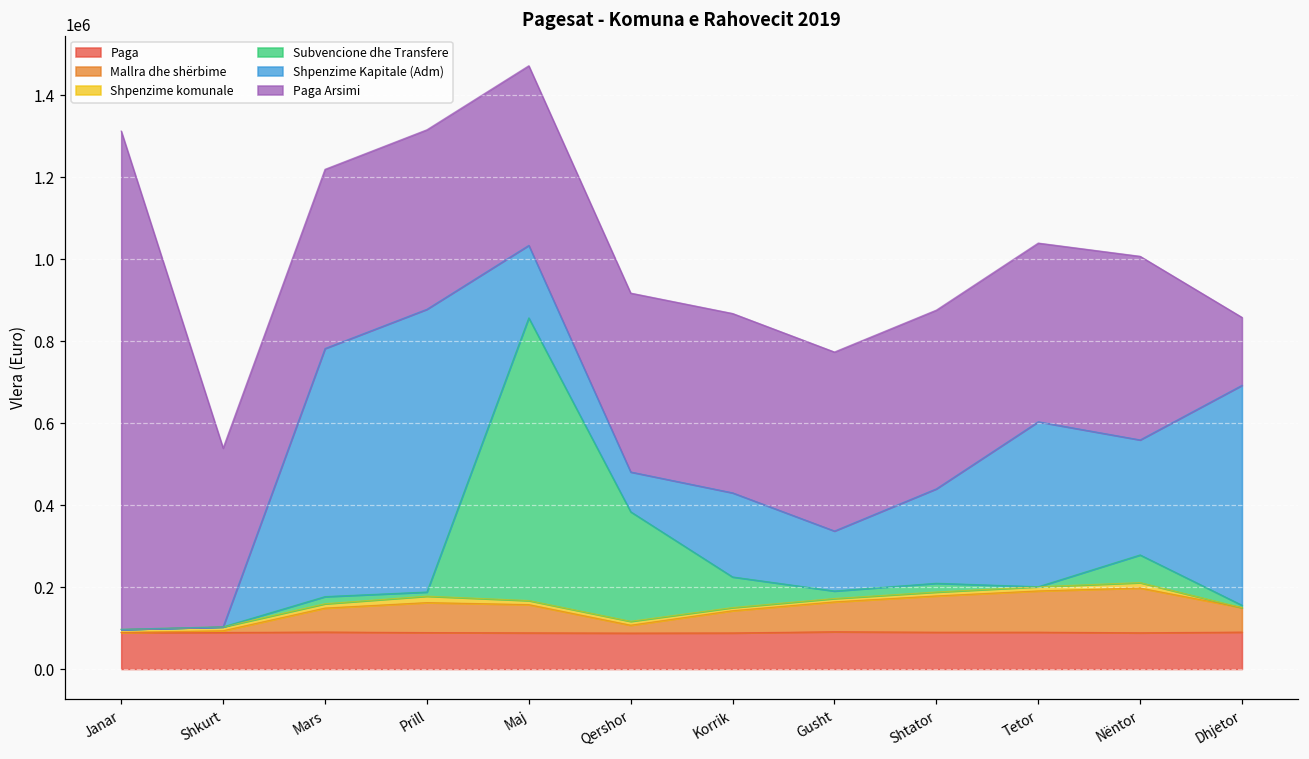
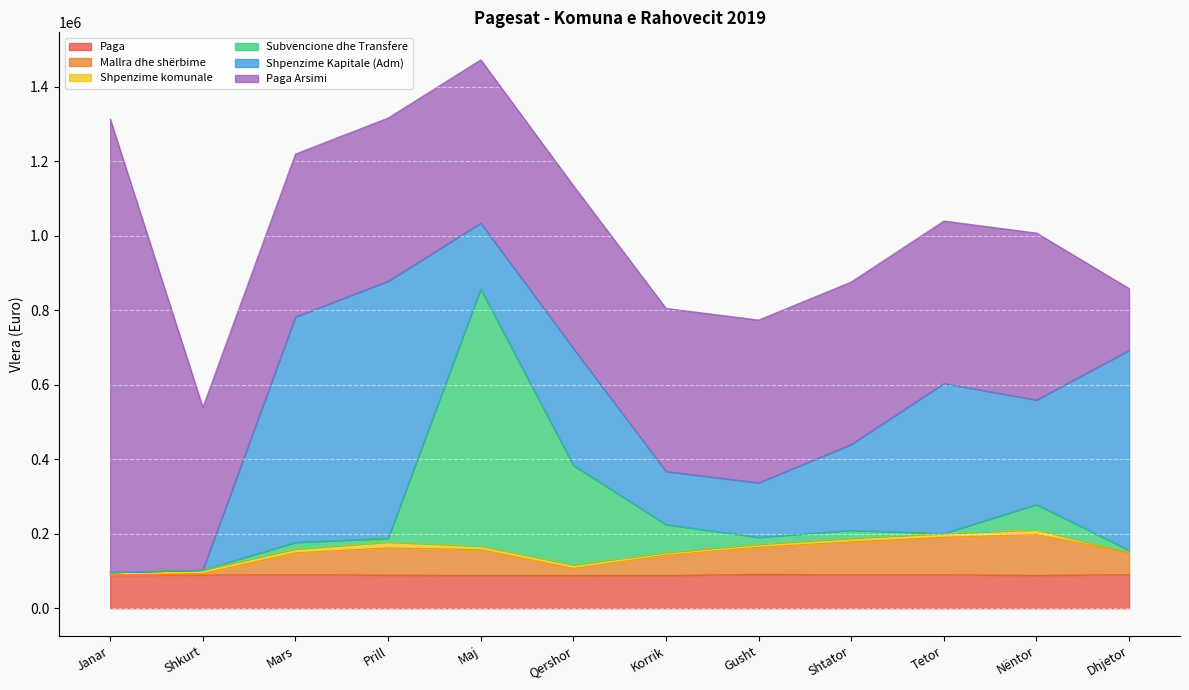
Shpenzime Kapitale (Adm), Qershor: 100000 -> 310000
Shpenzime Kapitale (Adm), Korrik: 210000 -> 140000
